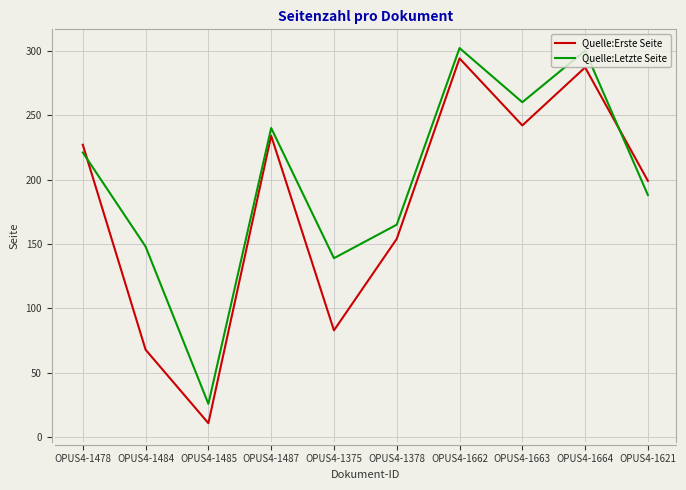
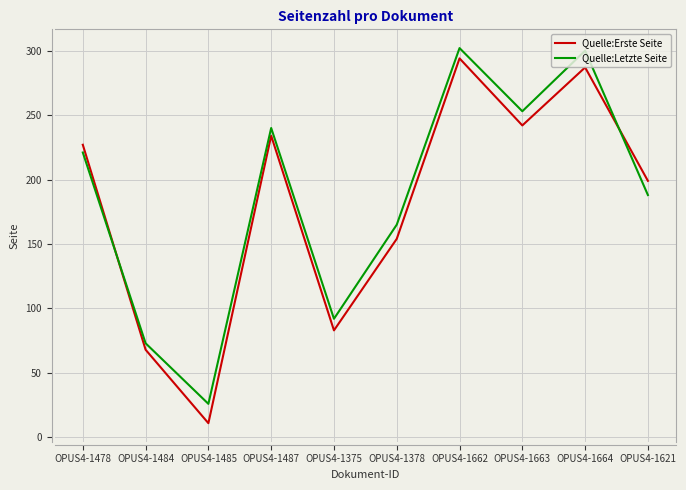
Quelle:Letzte Seite, OPUS4-1484: 148 -> 73
Quelle:Letzte Seite, OPUS4-1375: 139 -> 92
Quelle:Letzte Seite, OPUS4-1663: 260 -> 253
